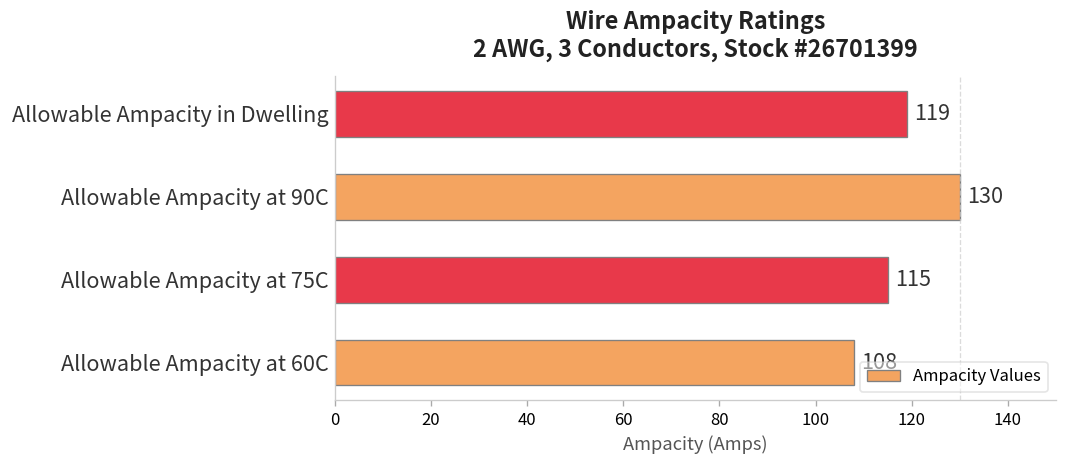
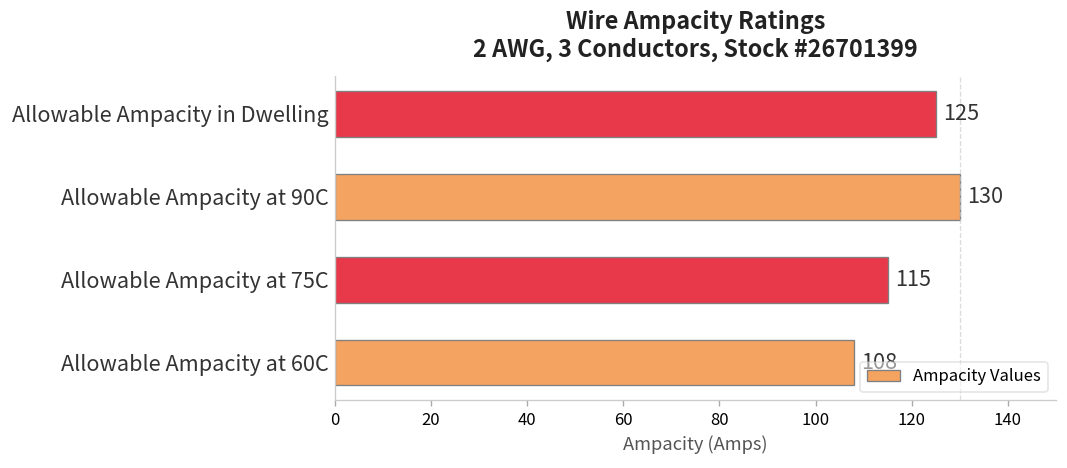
Allowable Ampacity in Dwelling: 119 -> 125
